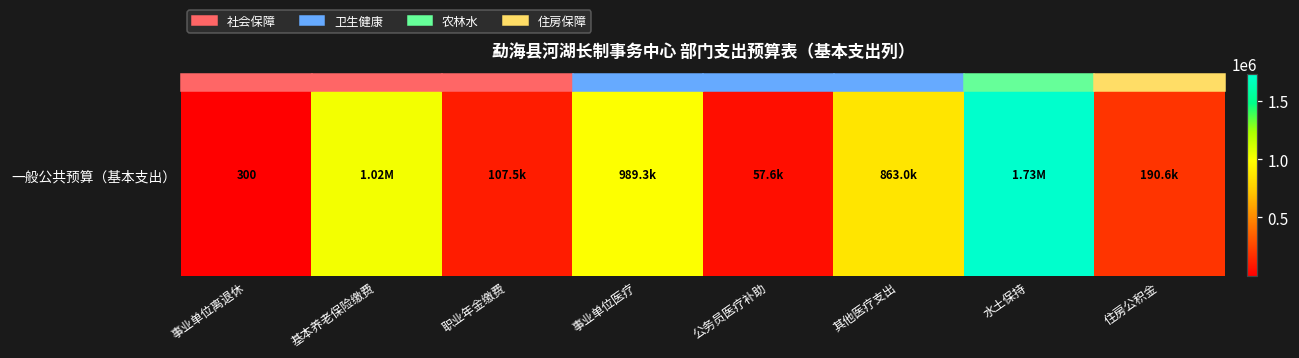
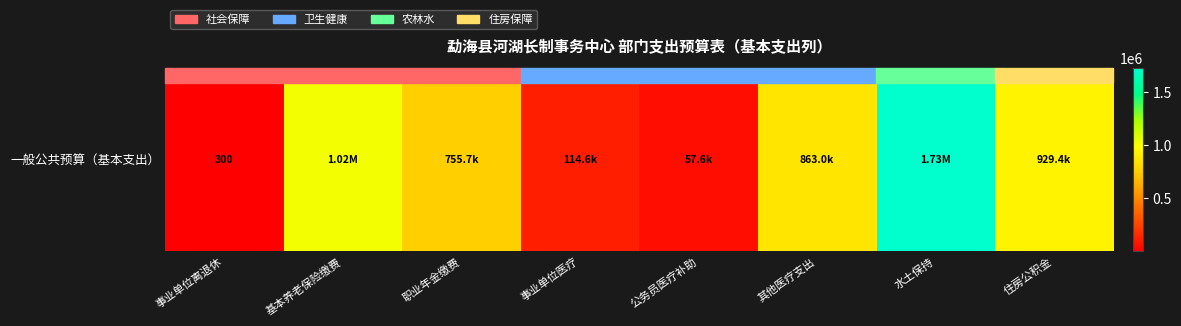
一般公共预算（基本支出）, 职业年金缴费: 107.5k -> 755.7k
一般公共预算（基本支出）, 事业单位医疗: 989.3k -> 114.6k
一般公共预算（基本支出）, 住房公积金: 190.6k -> 929.4k
